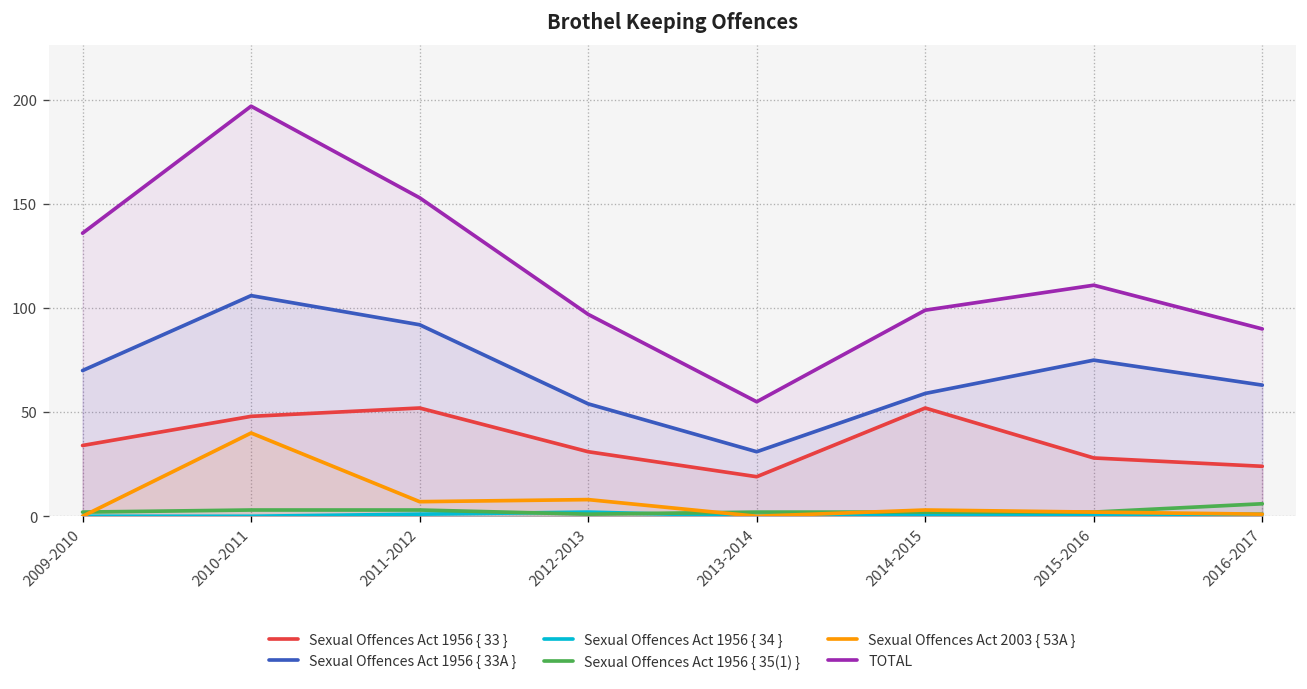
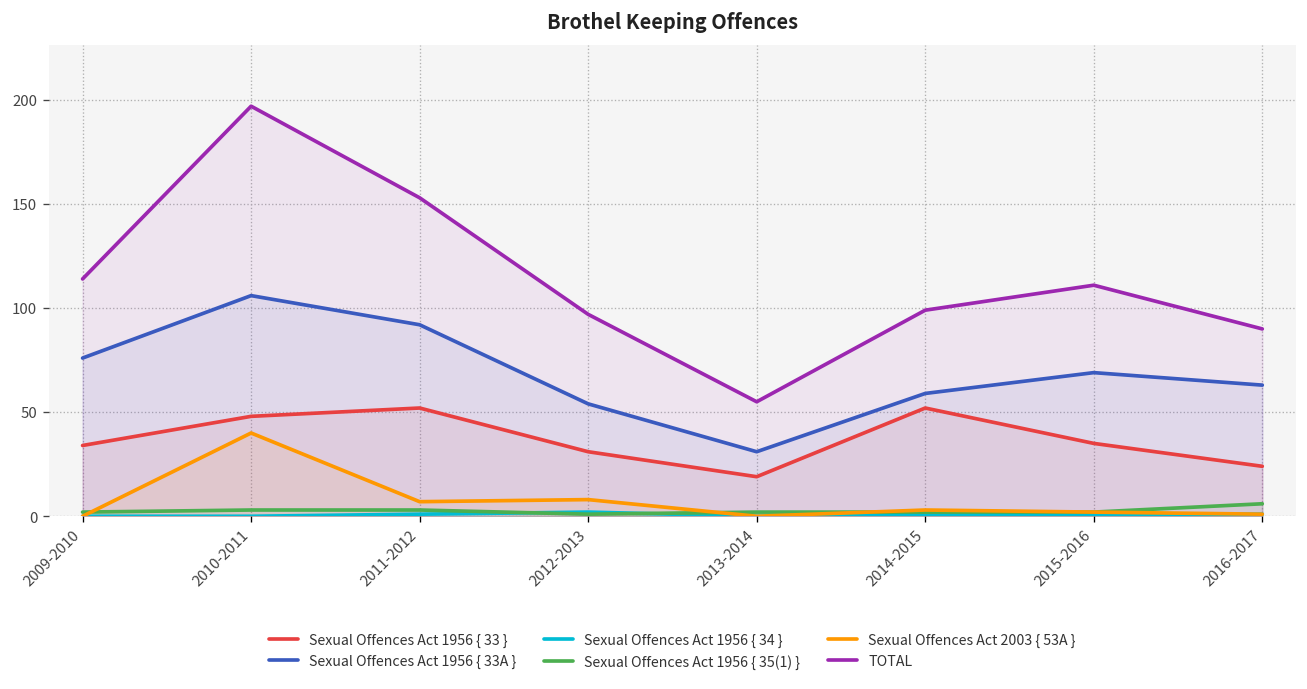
Sexual Offences Act 1956 { 33A }, 2009-2010: 70 -> 76
TOTAL, 2009-2010: 136 -> 114
Sexual Offences Act 1956 { 33 }, 2015-2016: 28 -> 35
Sexual Offences Act 1956 { 33A }, 2015-2016: 75 -> 69
